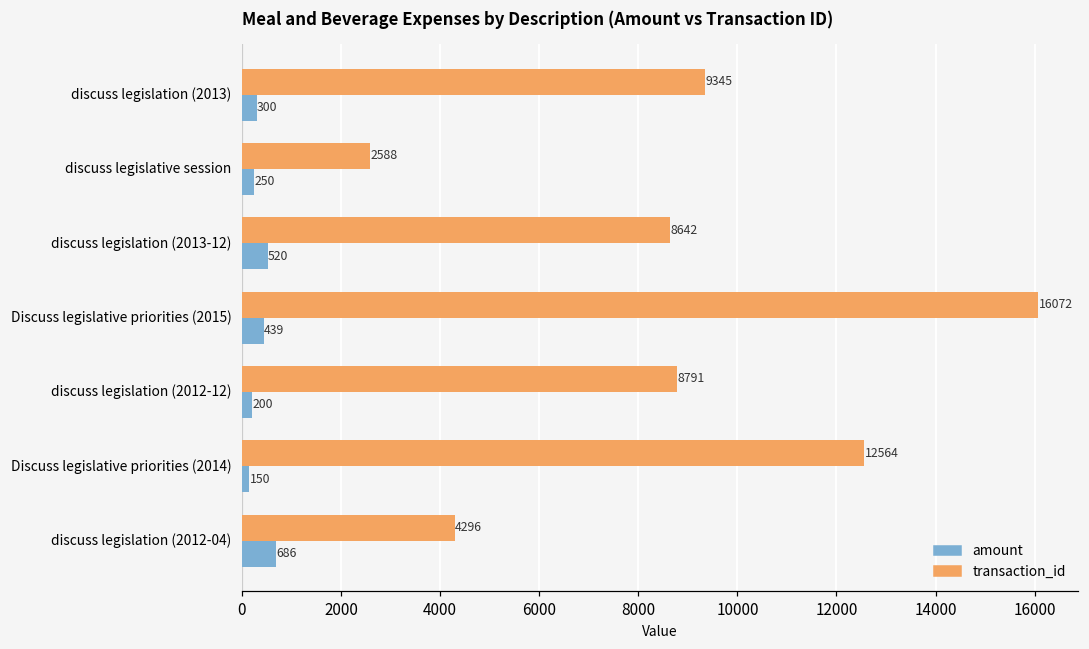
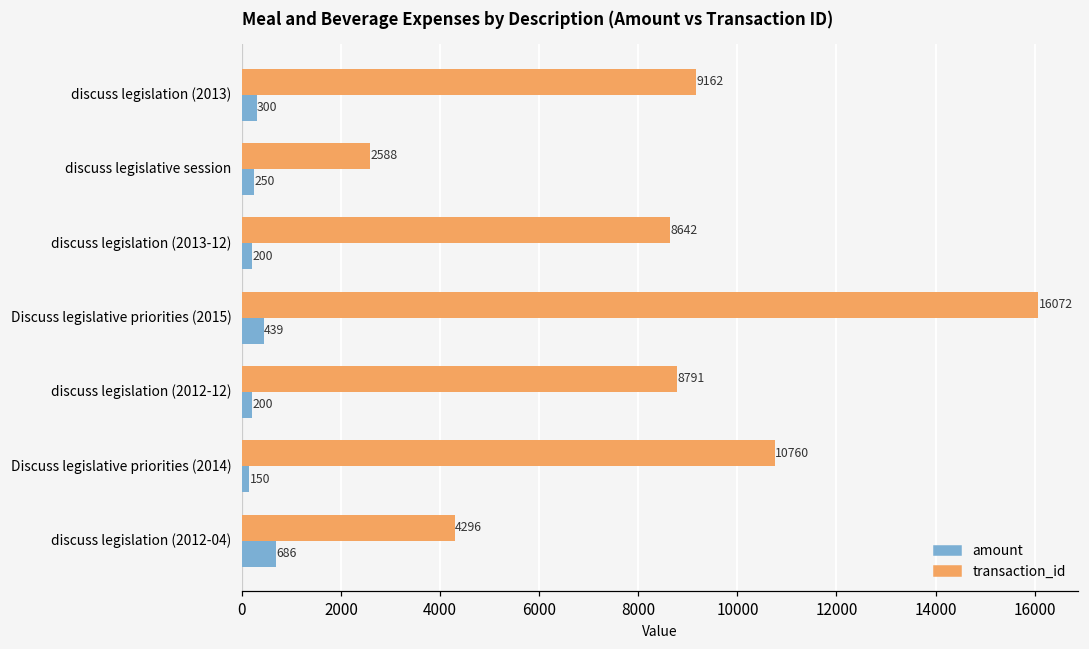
transaction_id, discuss legislation (2013): 9345 -> 9162
amount, discuss legislation (2013-12): 520 -> 200
transaction_id, Discuss legislative priorities (2014): 12564 -> 10760
